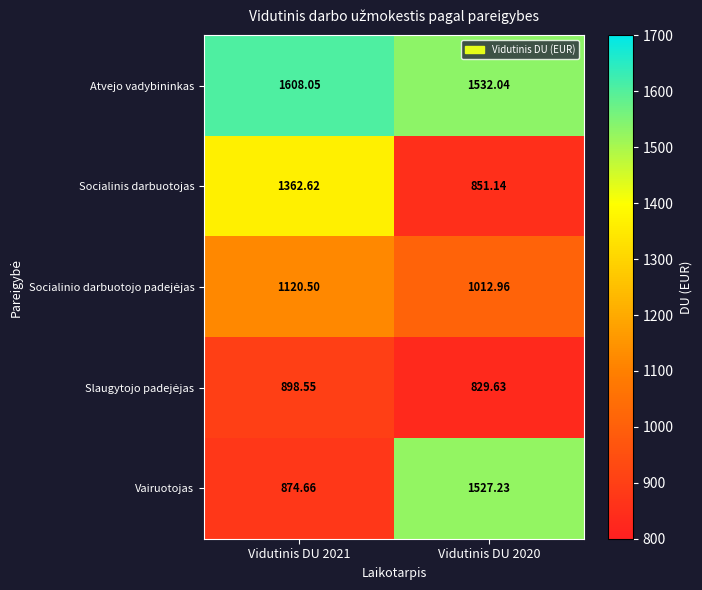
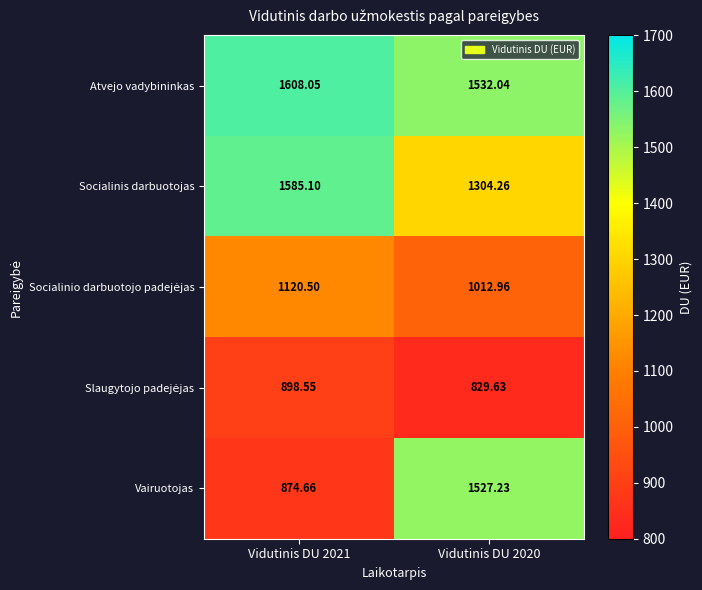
Socialinis darbuotojas, Vidutinis DU 2021: 1362.62 -> 1585.10
Socialinis darbuotojas, Vidutinis DU 2020: 851.14 -> 1304.26
